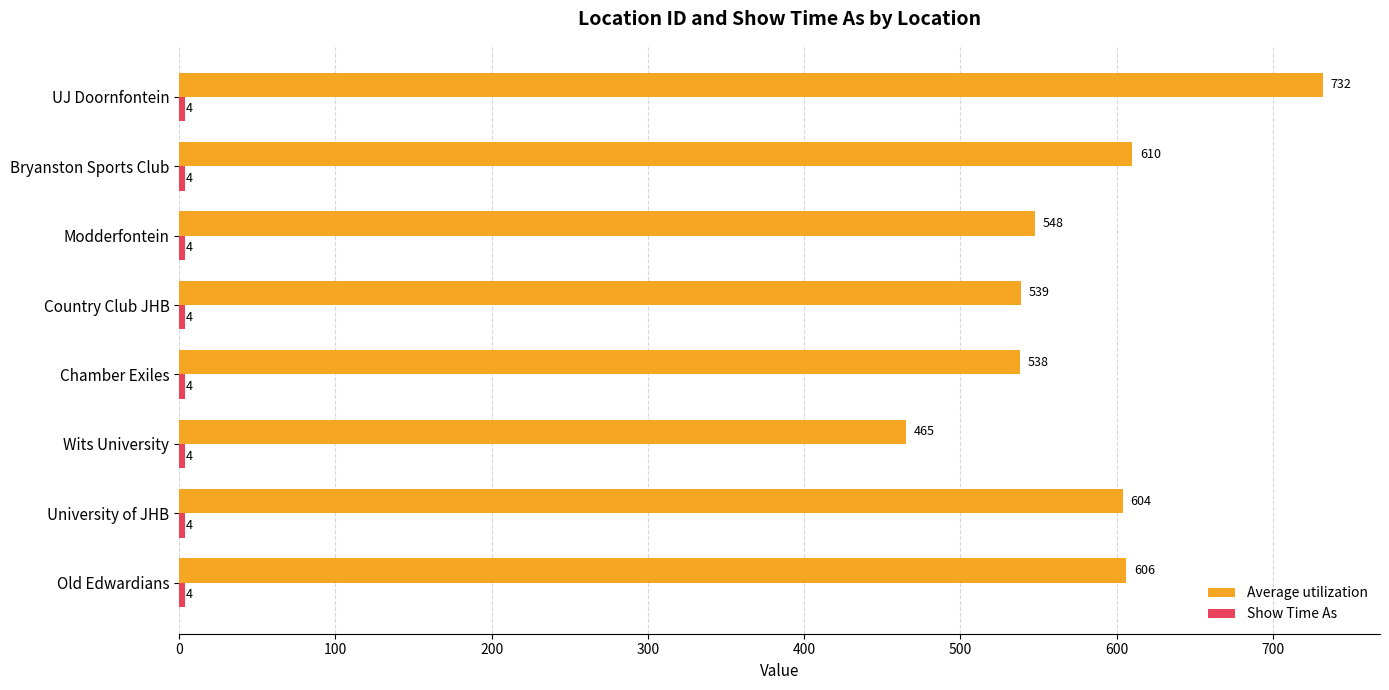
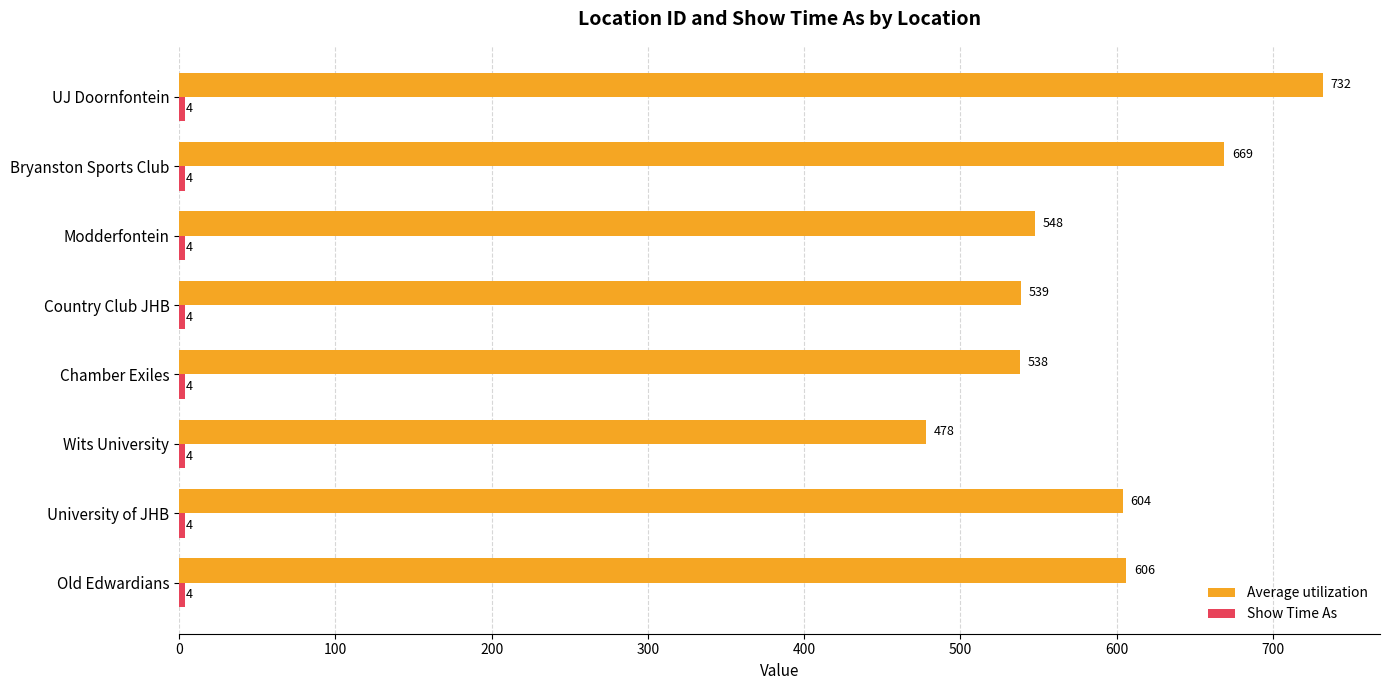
Average utilization, Bryanston Sports Club: 610 -> 669
Average utilization, Wits University: 465 -> 478
